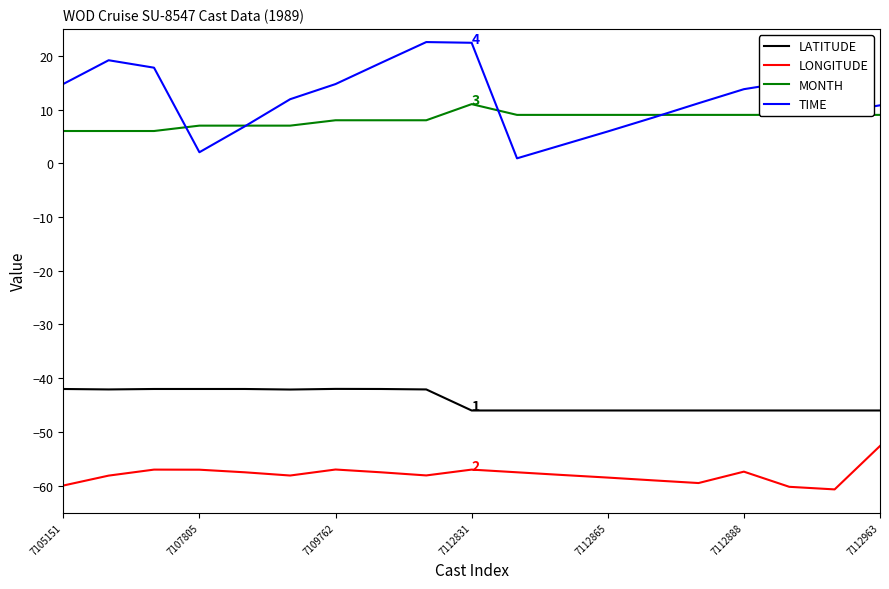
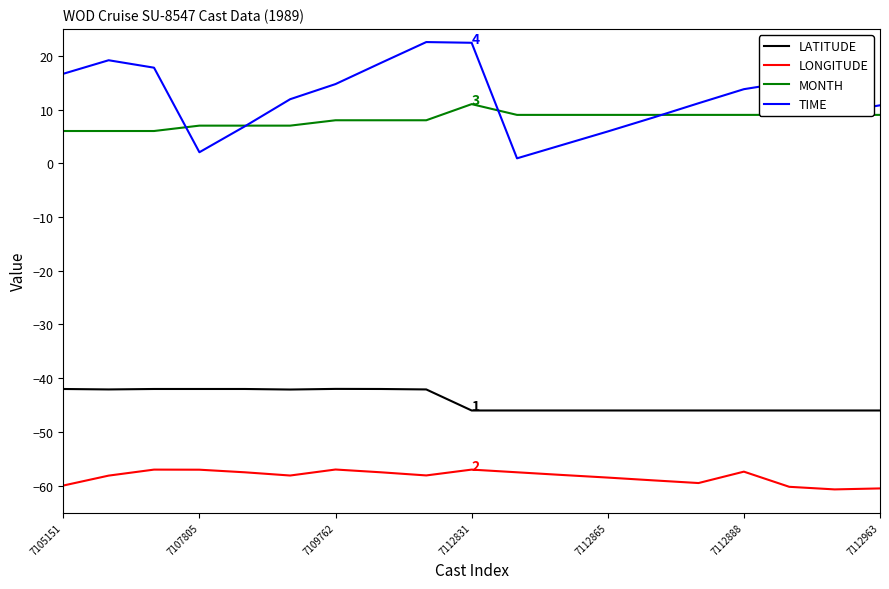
TIME, 7105151: 15 -> 17
LONGITUDE, 7112963: -53 -> -61
